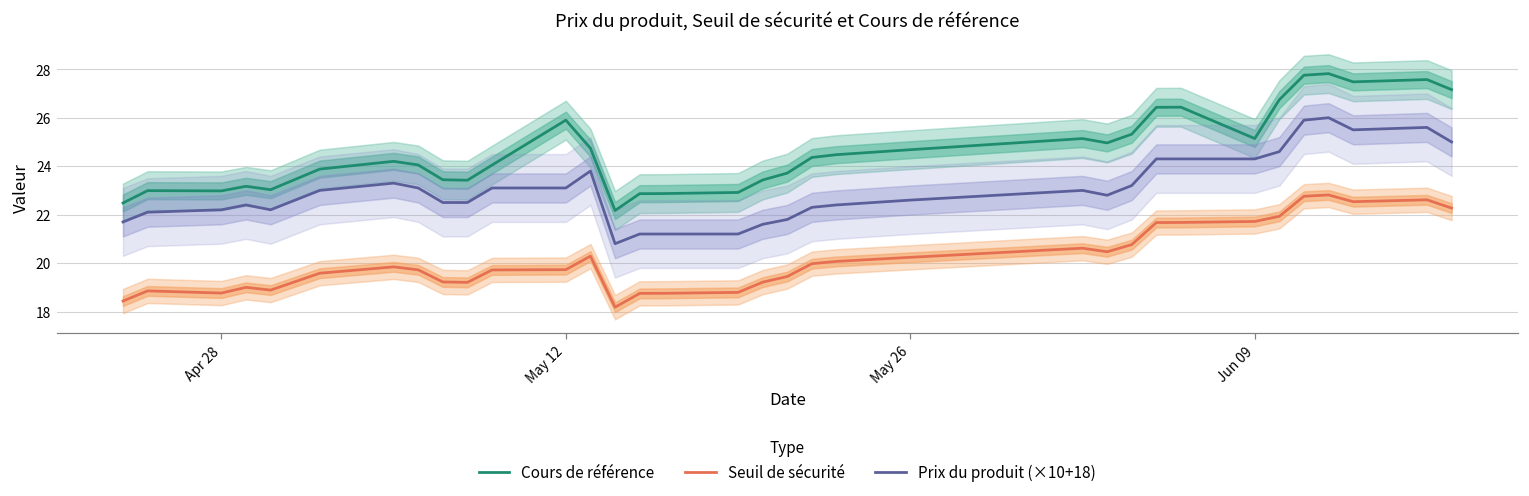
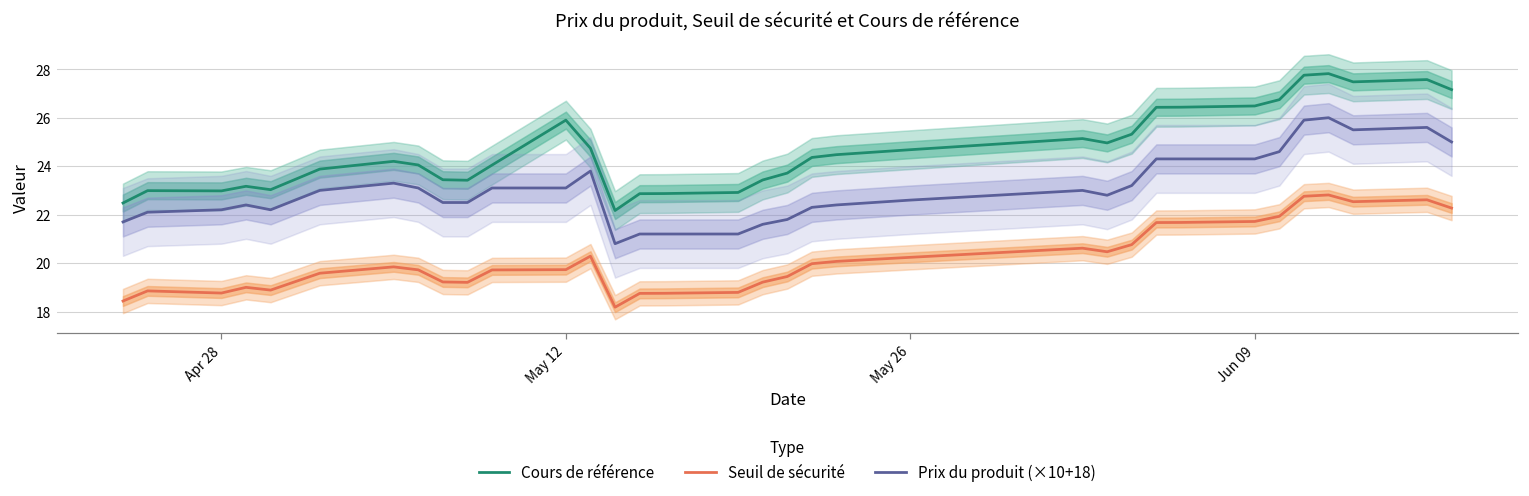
Cours de référence, Jun 09: 25.1 -> 26.5
